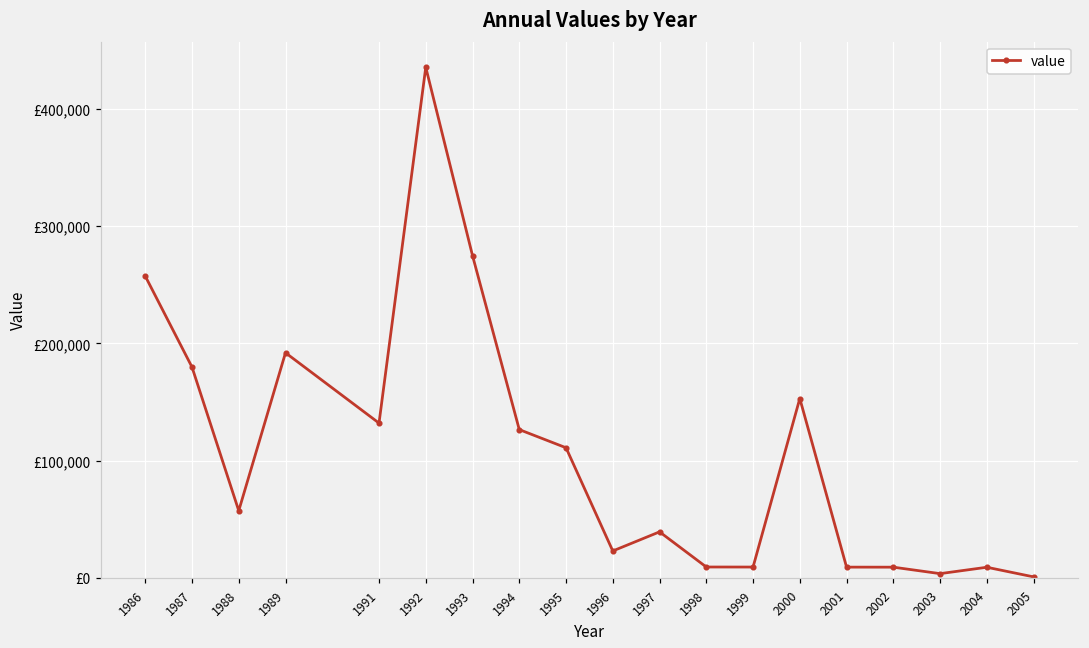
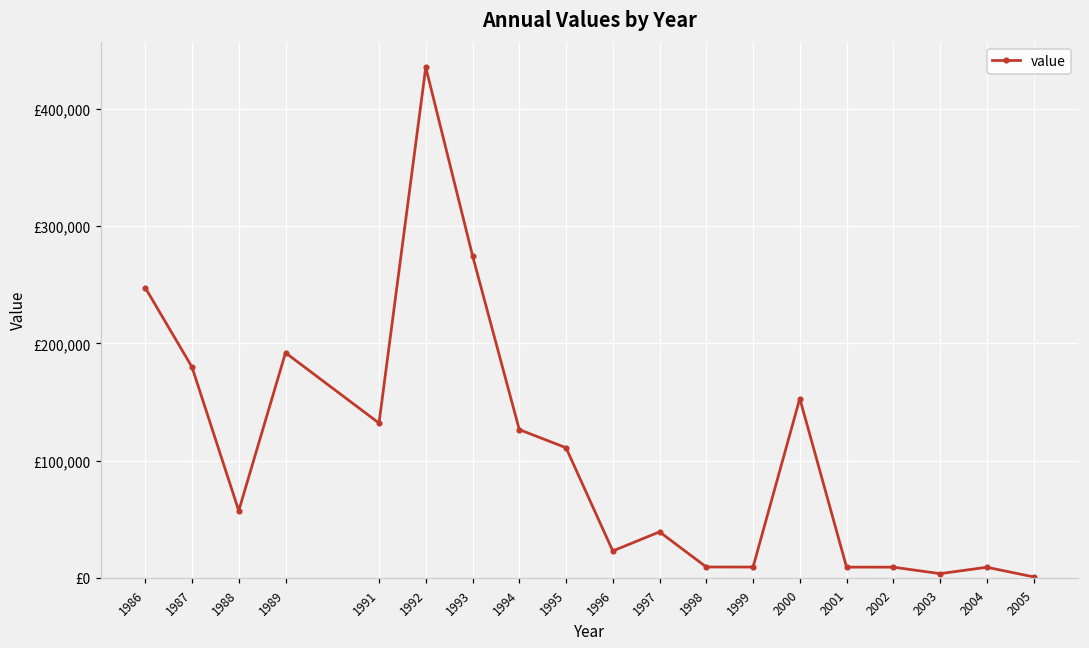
1986: £257,000 -> £248,000
